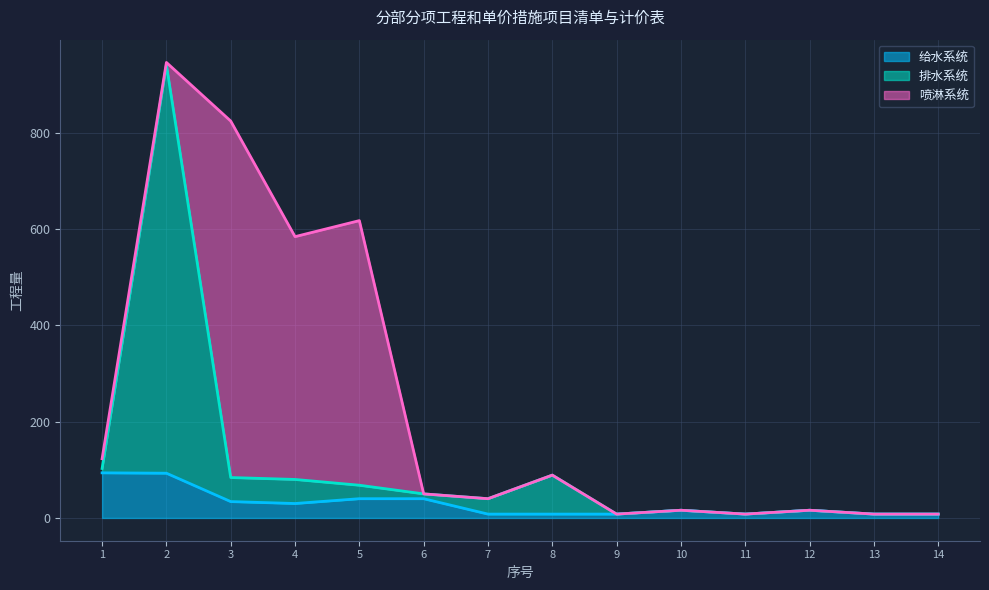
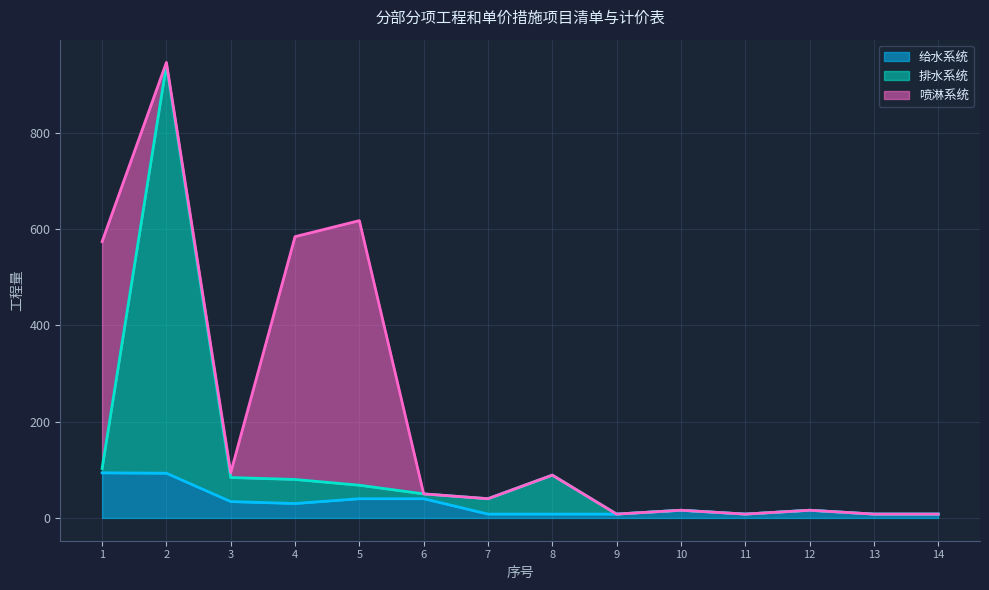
喷淋系统, 1: 20 -> 470
喷淋系统, 3: 740 -> 10
